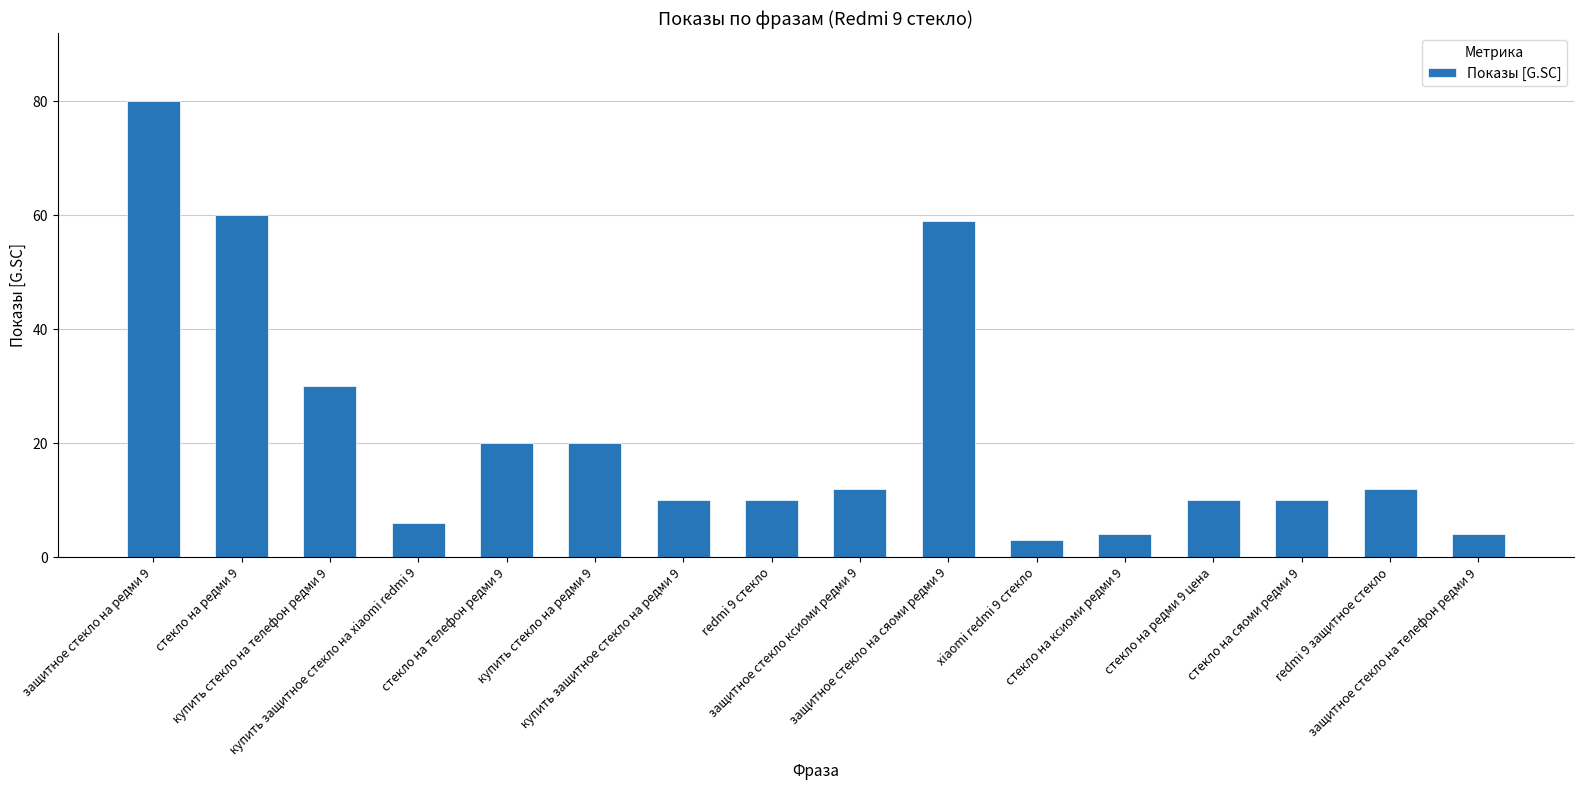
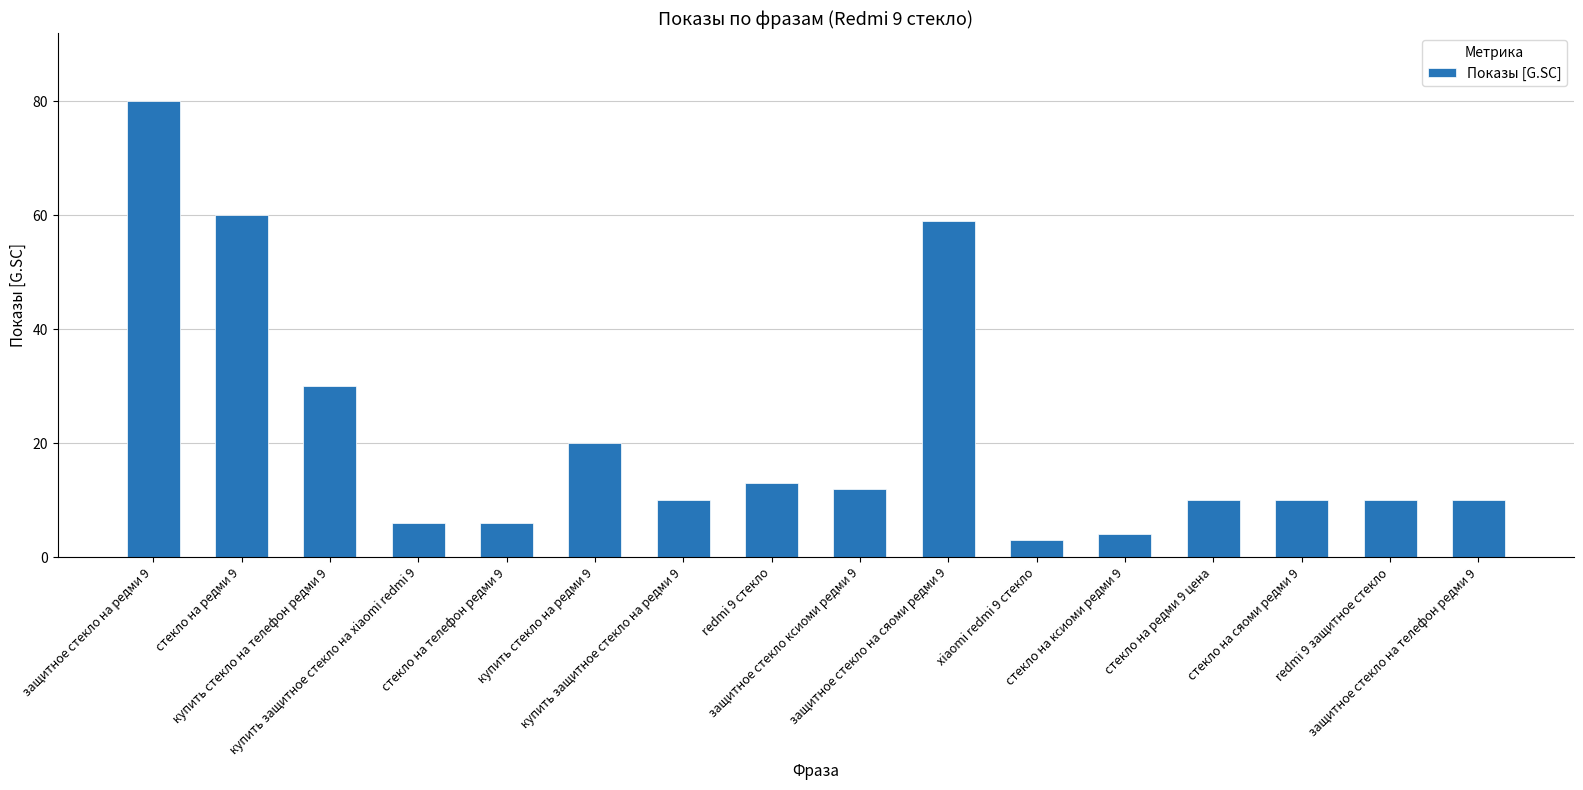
стекло на телефон редми 9: 20 -> 6
redmi 9 стекло: 10 -> 13
redmi 9 защитное стекло: 12 -> 10
защитное стекло на телефон редми 9: 4 -> 10
